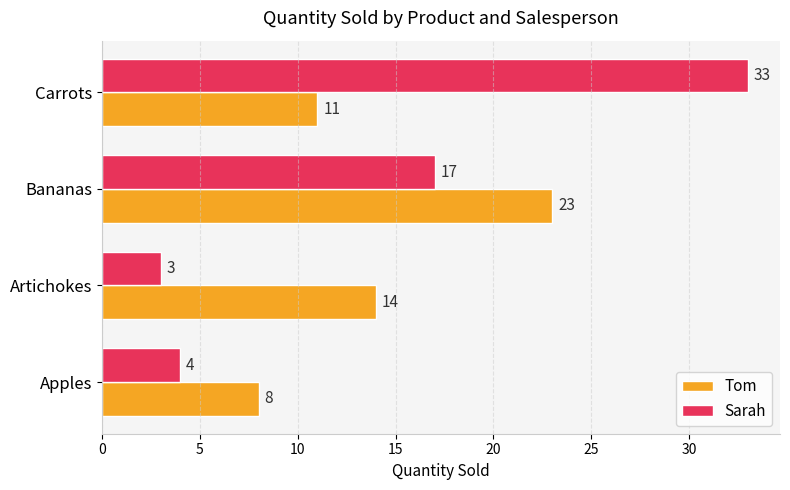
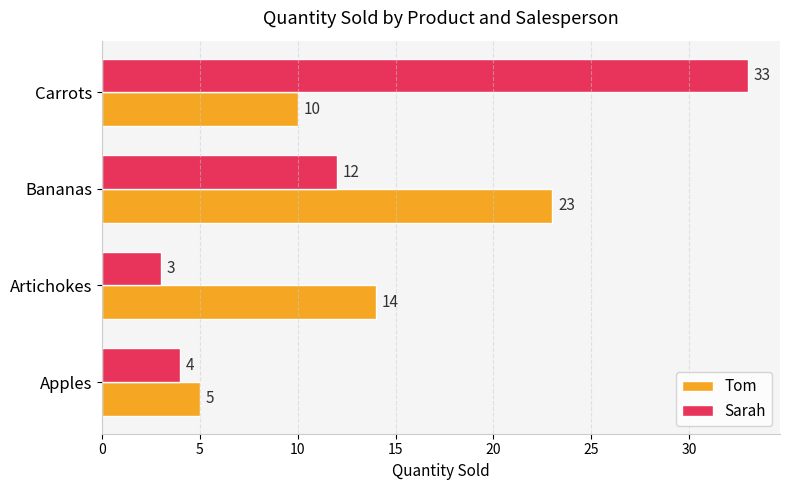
Tom, Carrots: 11 -> 10
Sarah, Bananas: 17 -> 12
Tom, Apples: 8 -> 5
